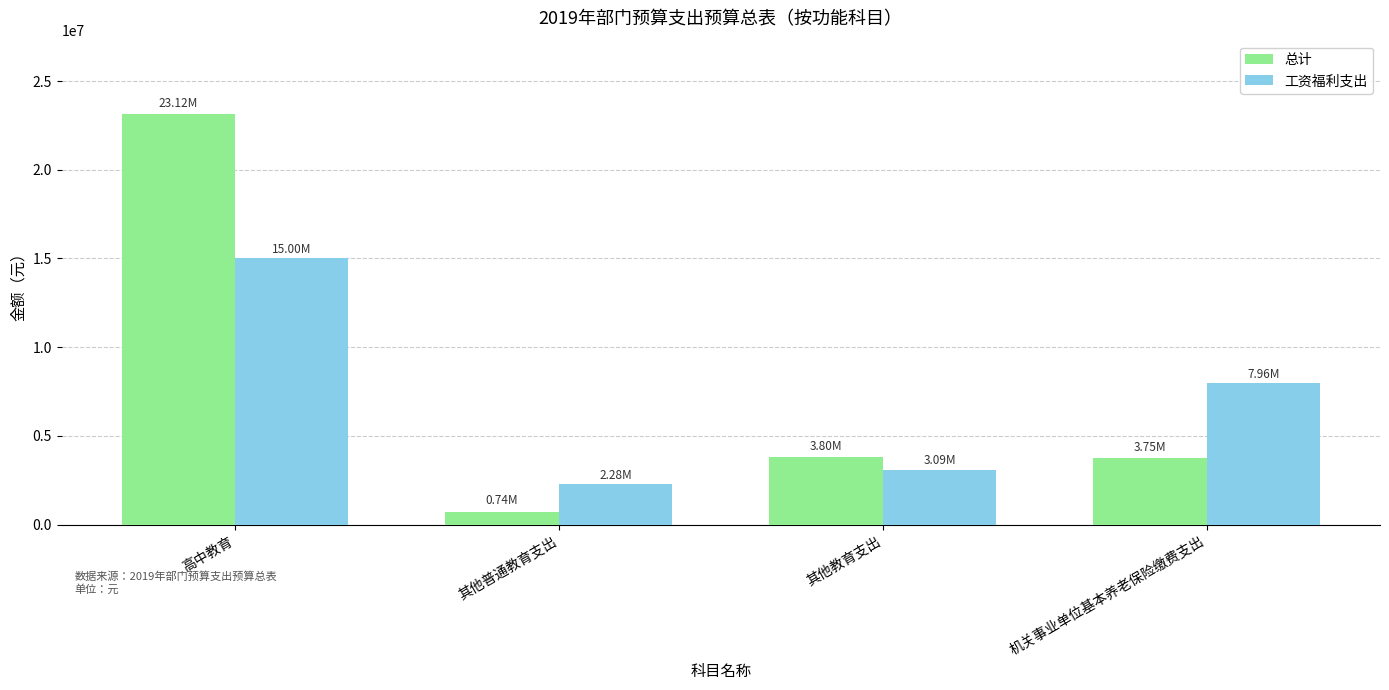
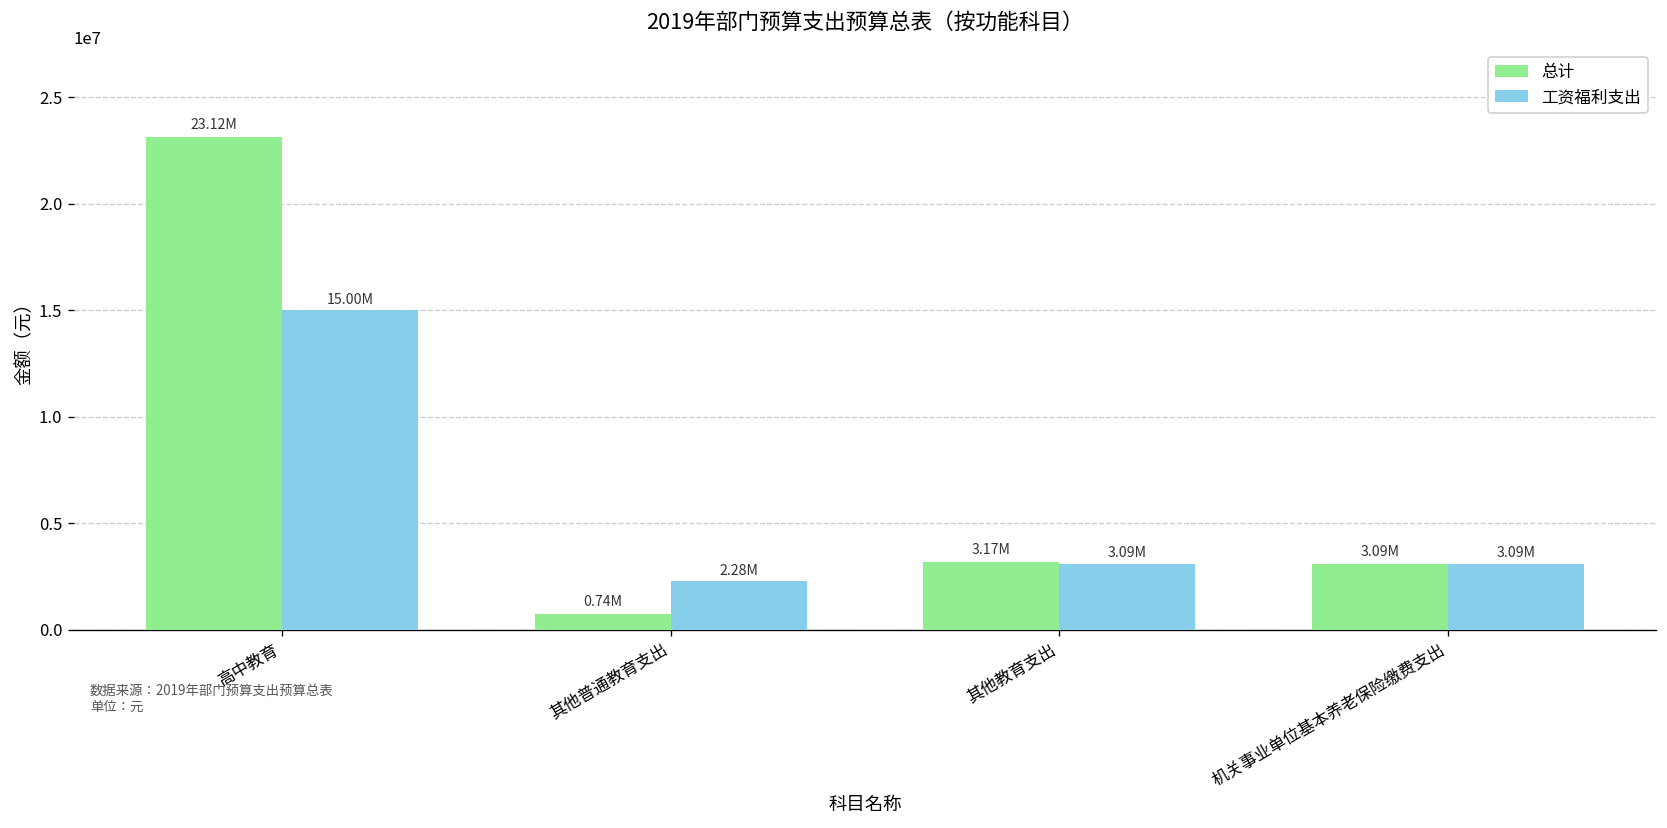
总计, 其他教育支出: 3.80M -> 3.17M
总计, 机关事业单位基本养老保险缴费支出: 3.75M -> 3.09M
工资福利支出, 机关事业单位基本养老保险缴费支出: 7.96M -> 3.09M
